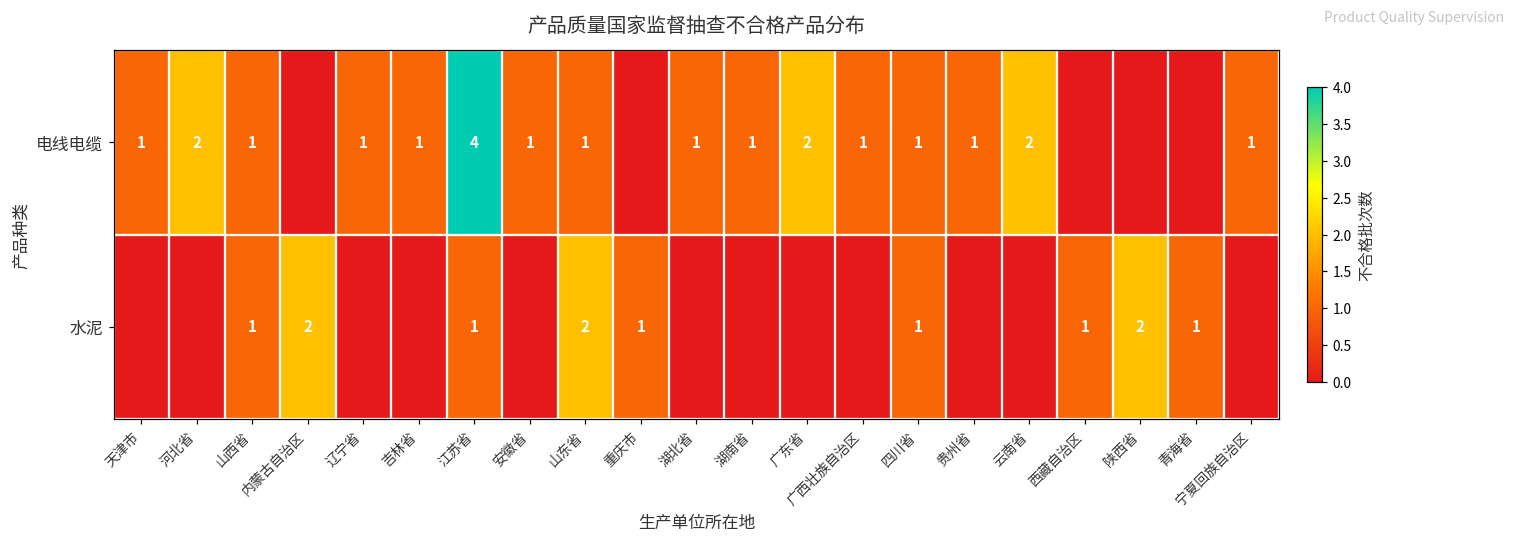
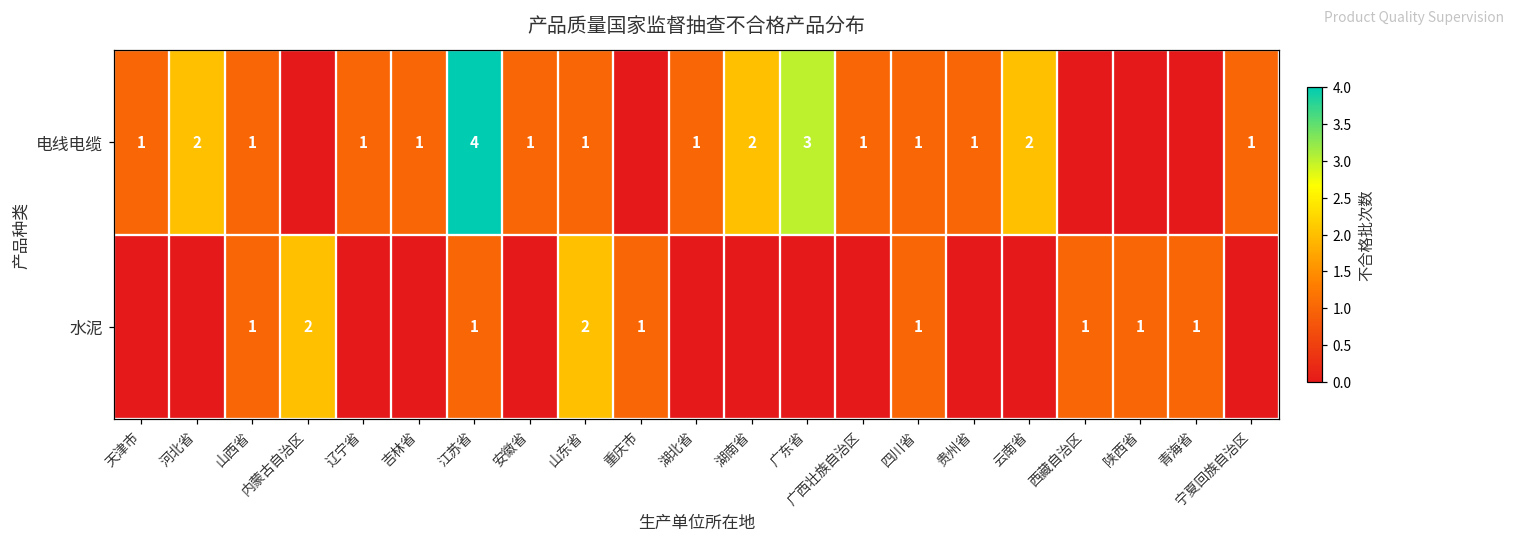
电线电缆, 湖南省: 1 -> 2
电线电缆, 广东省: 2 -> 3
水泥, 陕西省: 2 -> 1
